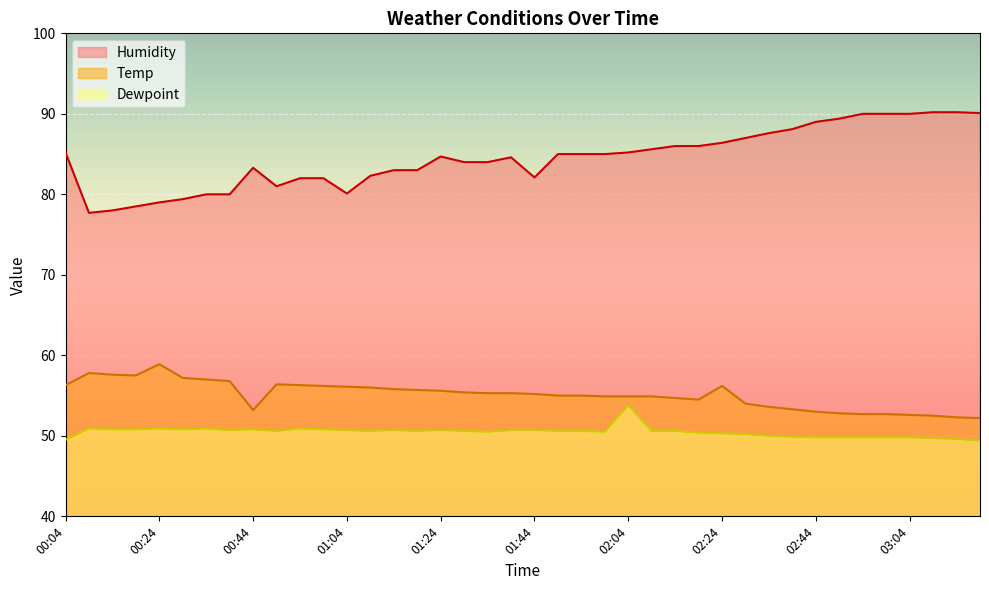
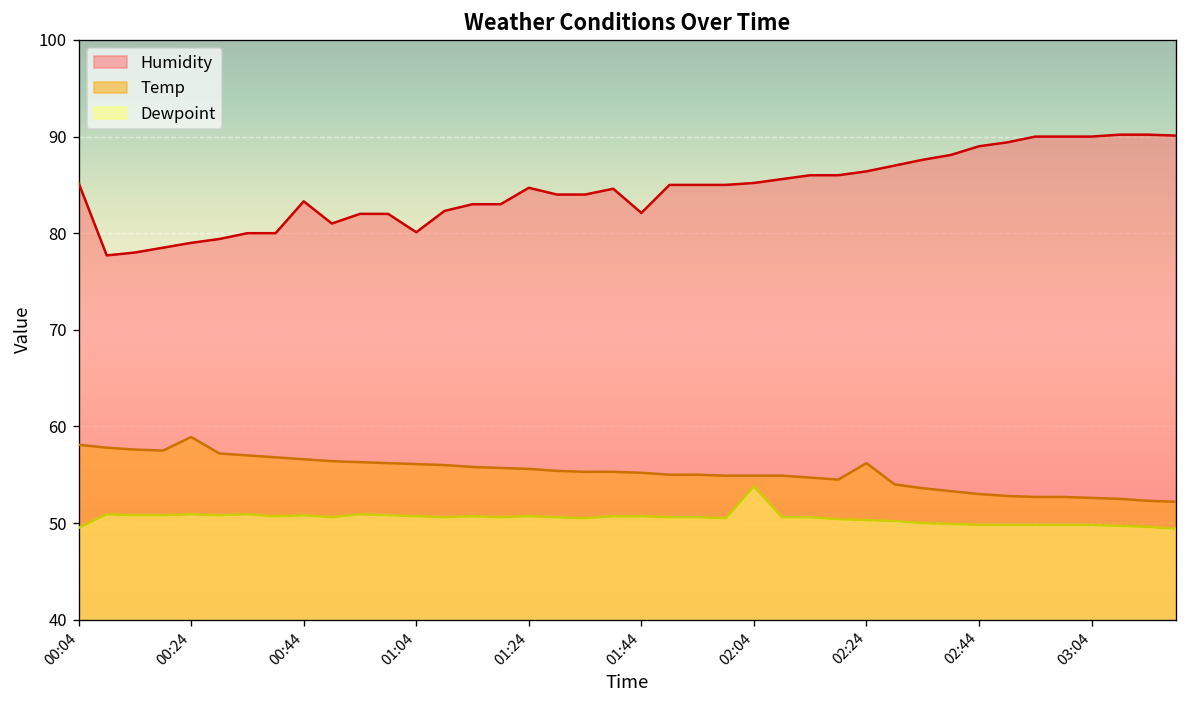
Temp, 00:04: 56 -> 58
Temp, 00:44: 53 -> 57
